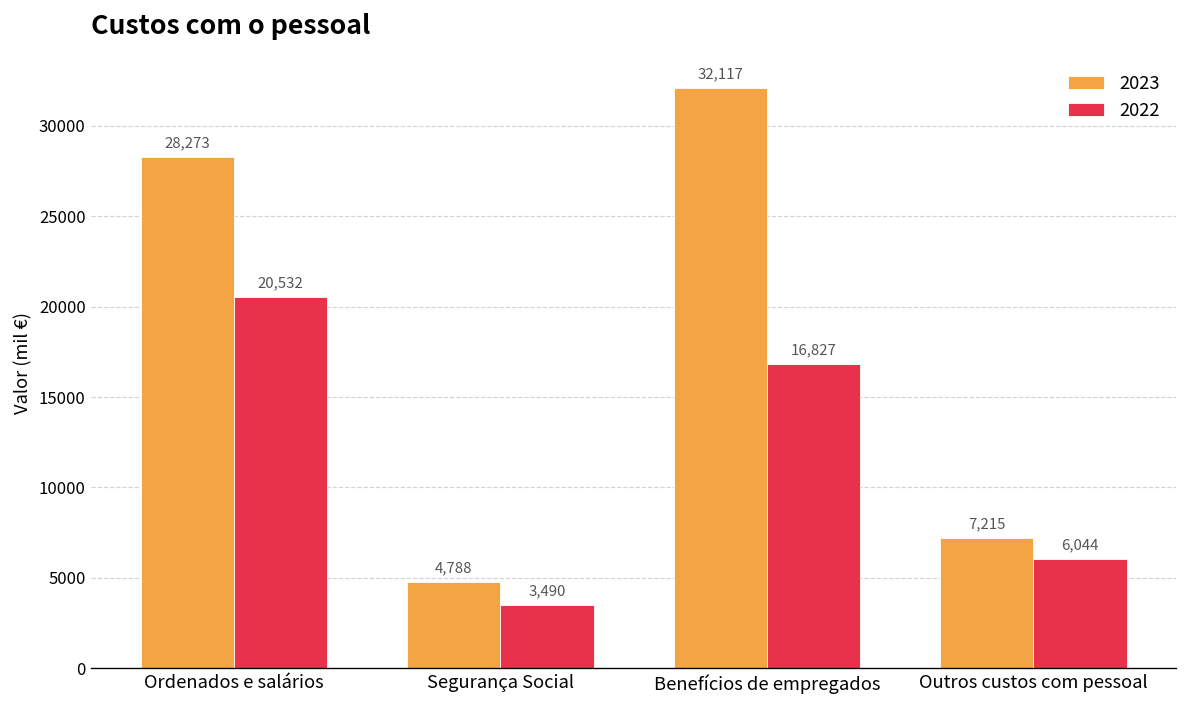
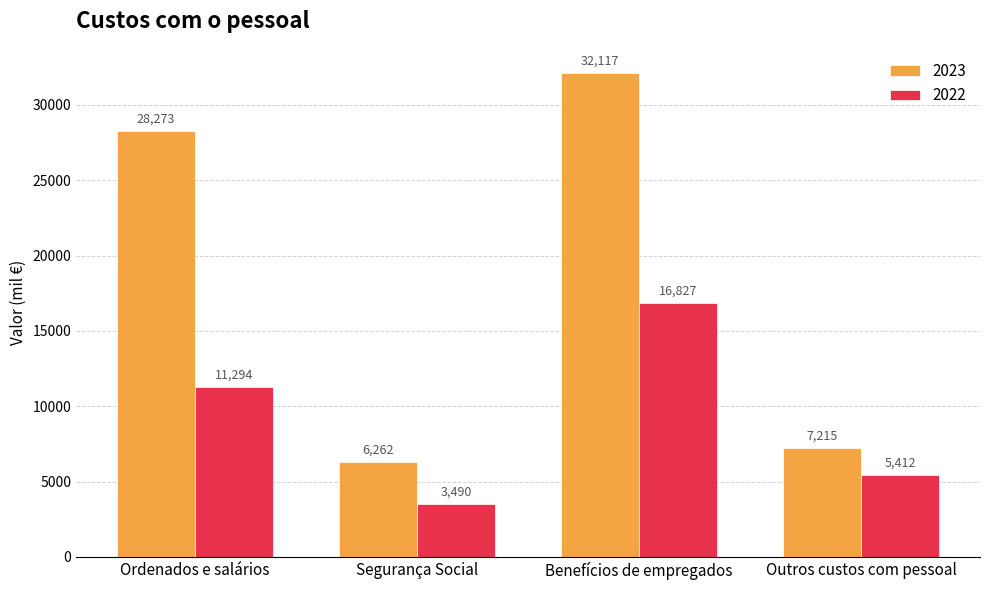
2022, Ordenados e salários: 20,532 -> 11,294
2023, Segurança Social: 4,788 -> 6,262
2022, Outros custos com pessoal: 6,044 -> 5,412
